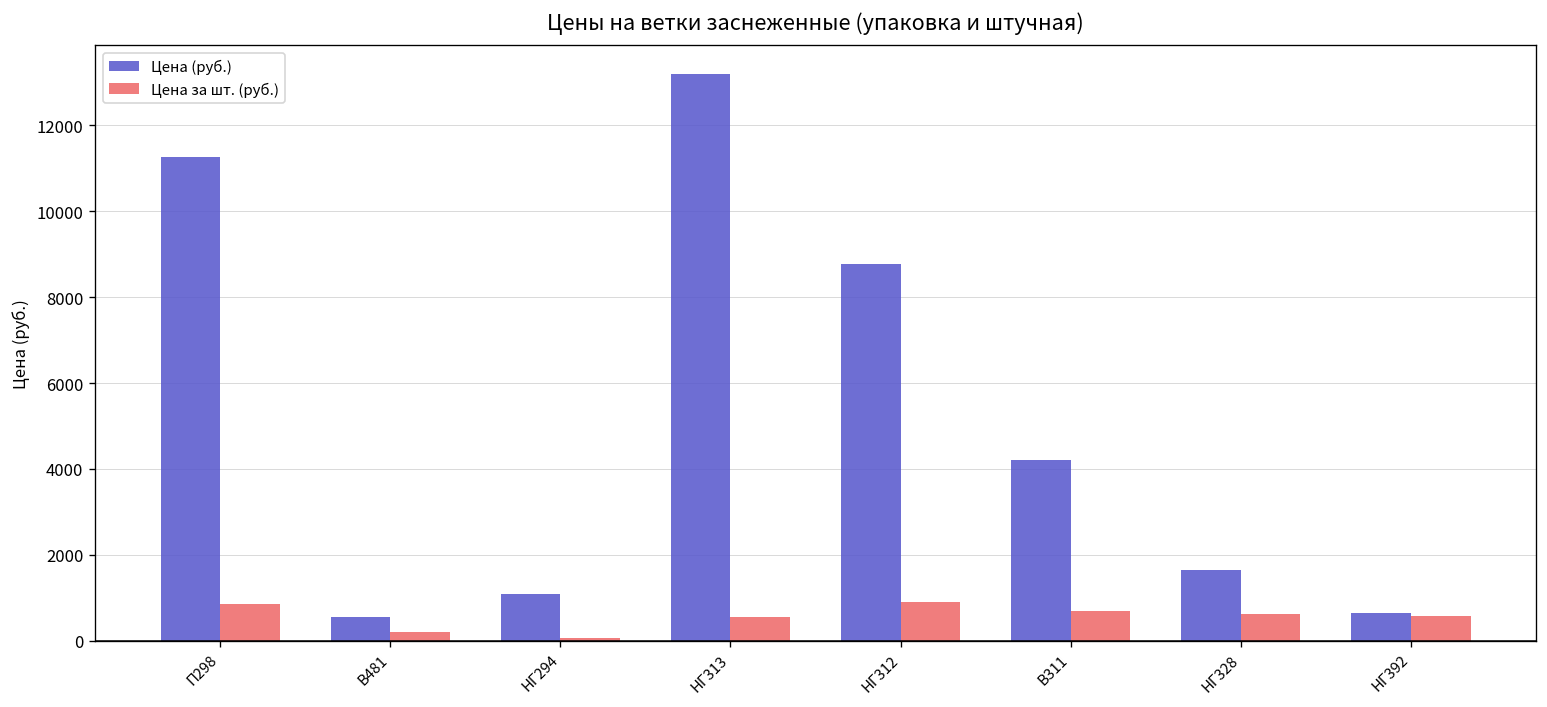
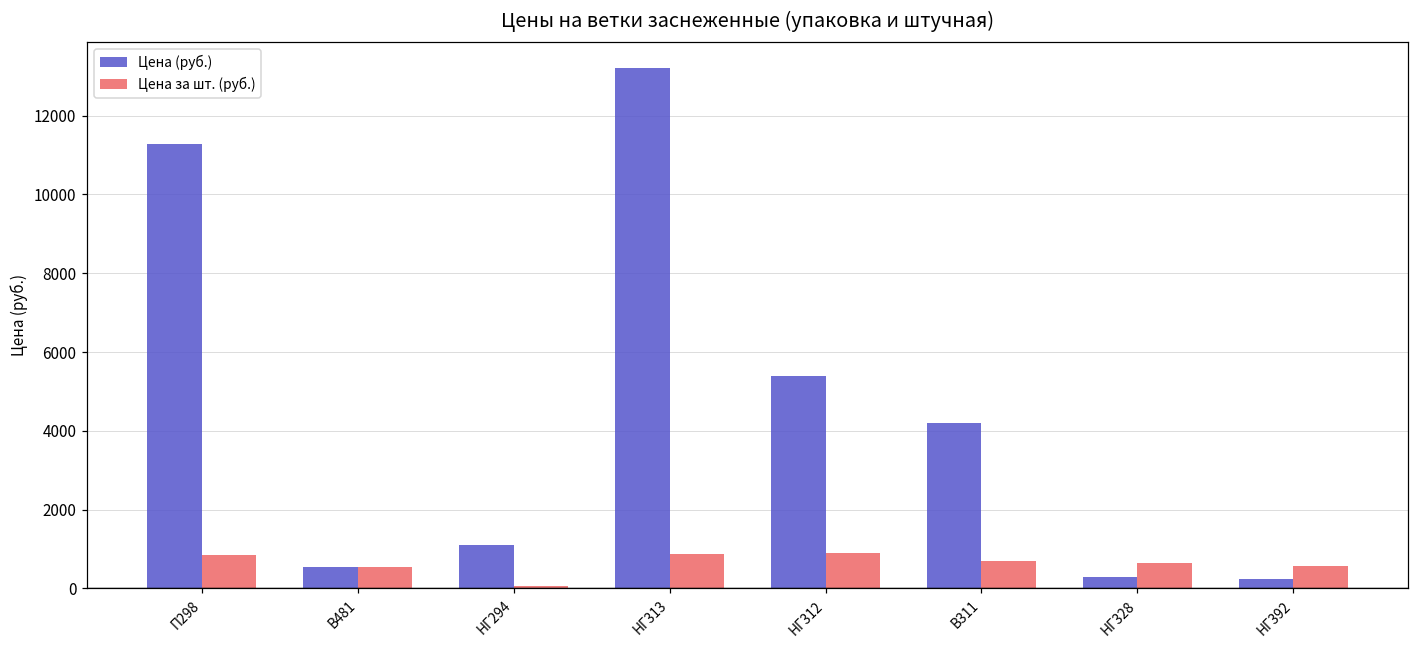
Цена за шт. (руб.), В481: 200 -> 600
Цена за шт. (руб.), НГ313: 600 -> 900
Цена (руб.), НГ312: 8800 -> 5400
Цена (руб.), НГ328: 1700 -> 300
Цена (руб.), НГ392: 700 -> 200
